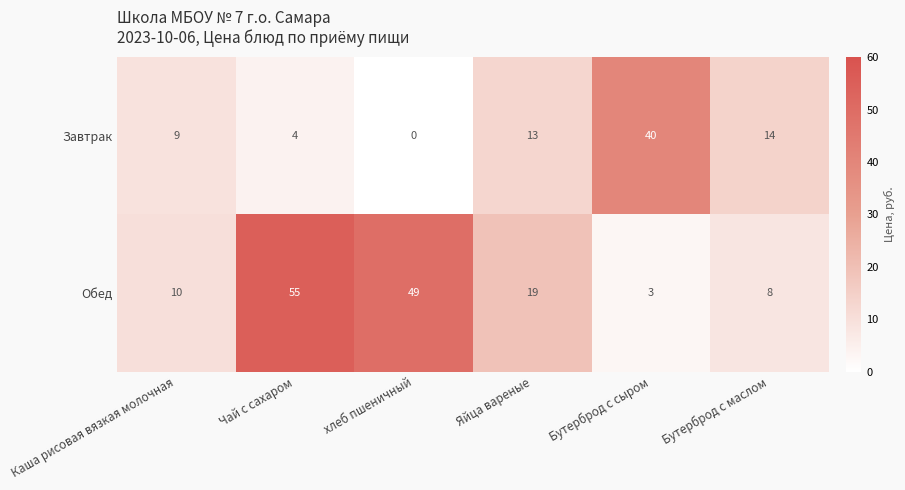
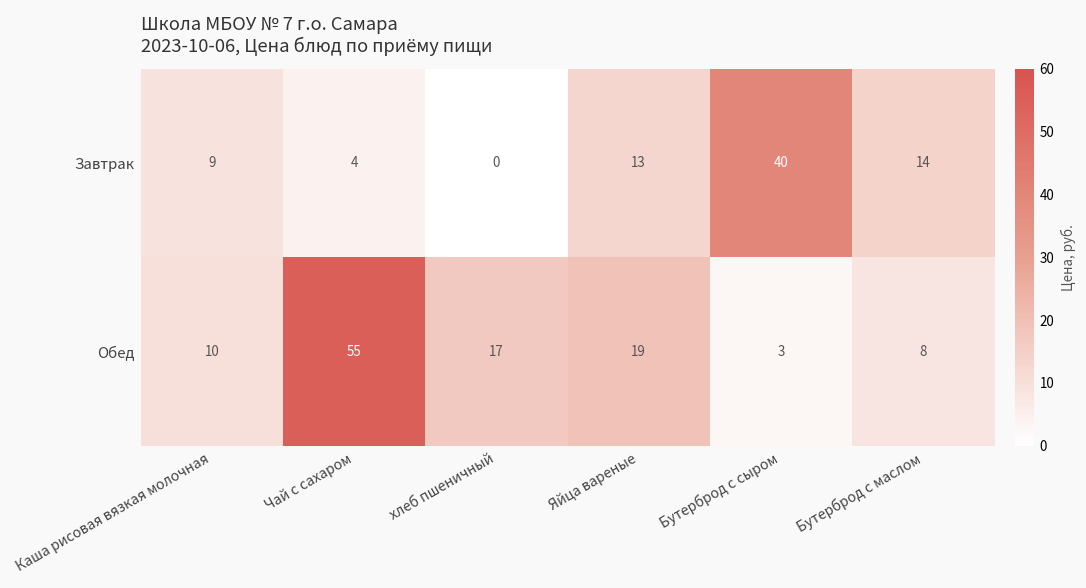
Обед, хлеб пшеничный: 49 -> 17
